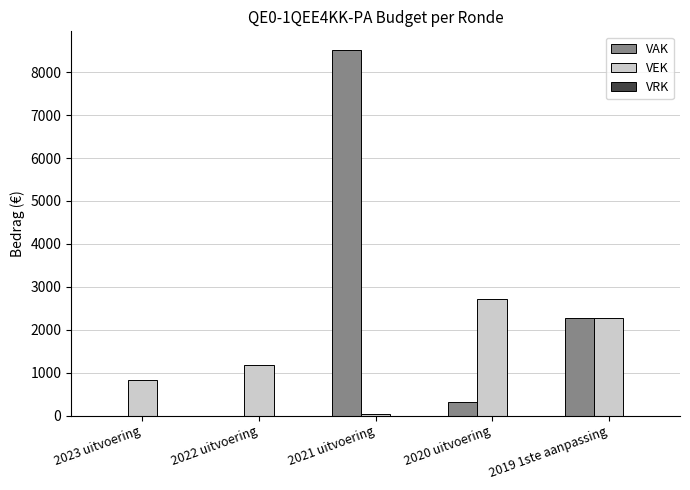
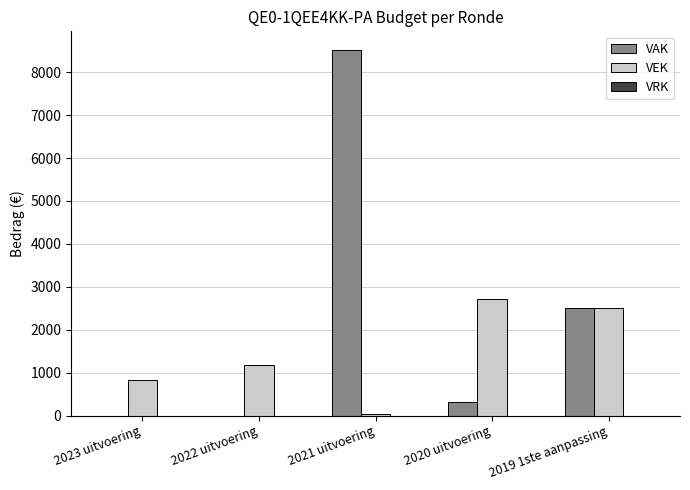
VAK, 2019 1ste aanpassing: 2300 -> 2500
VEK, 2019 1ste aanpassing: 2300 -> 2500
